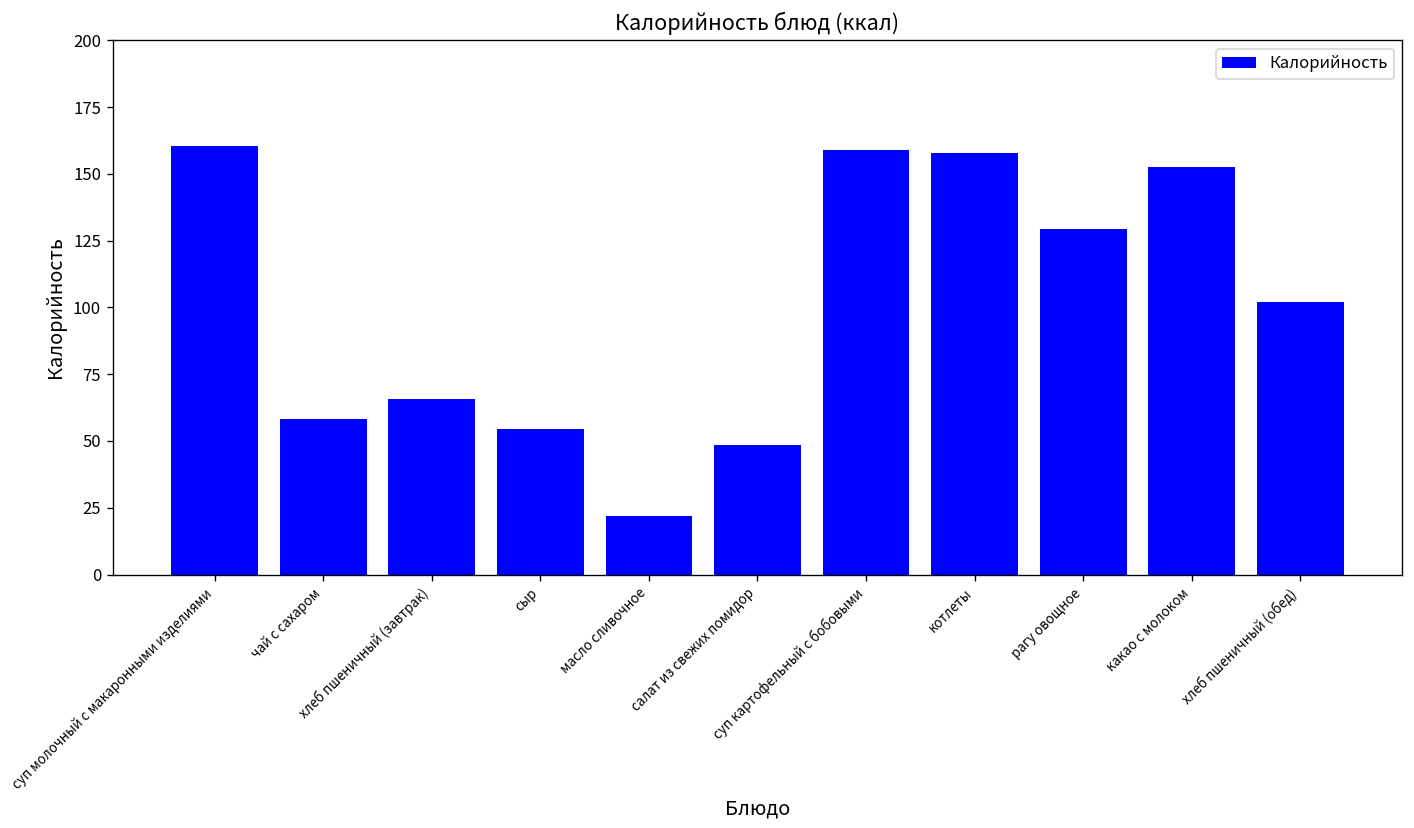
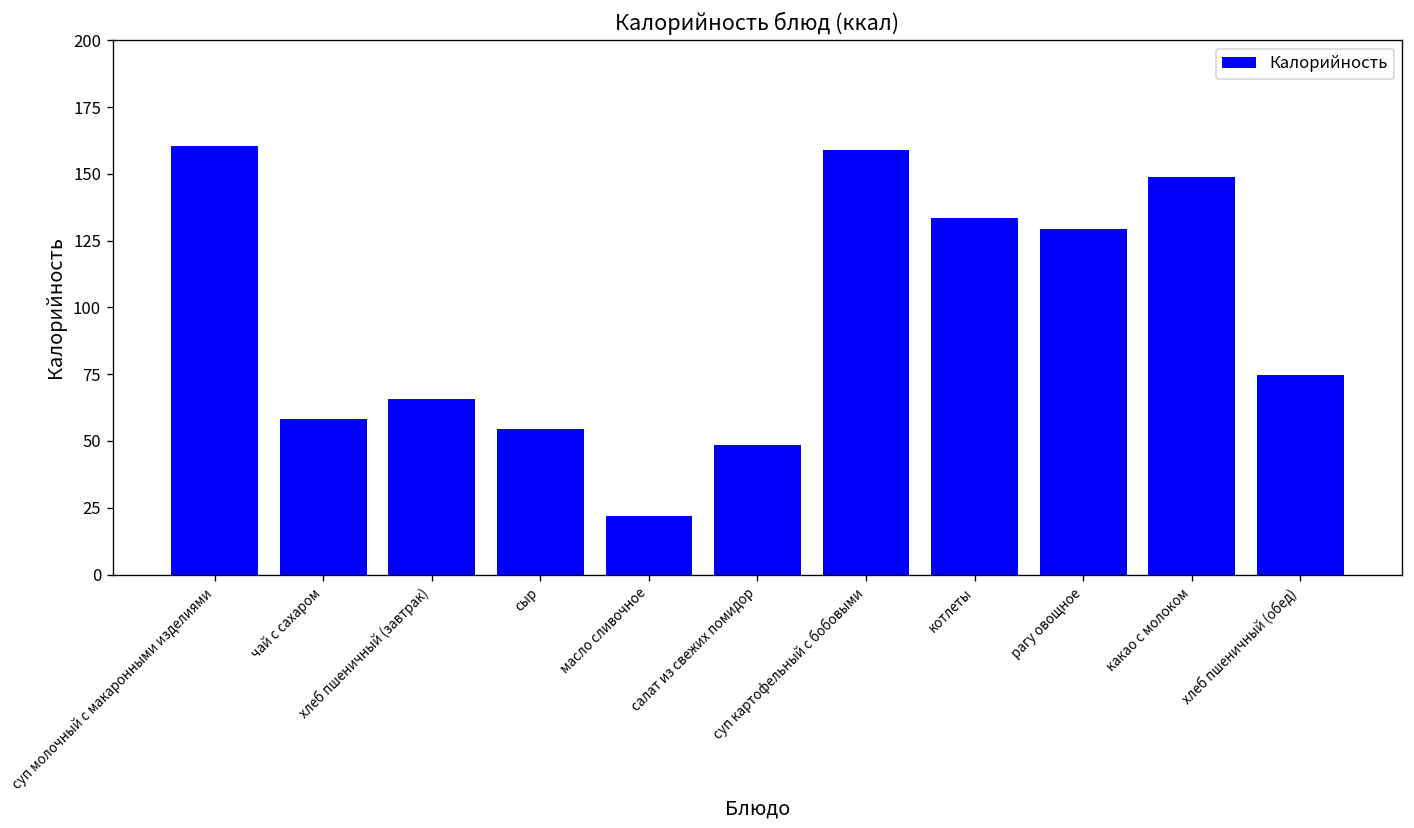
котлеты: 158 -> 133
какао с молоком: 153 -> 149
хлеб пшеничный (обед): 102 -> 75
